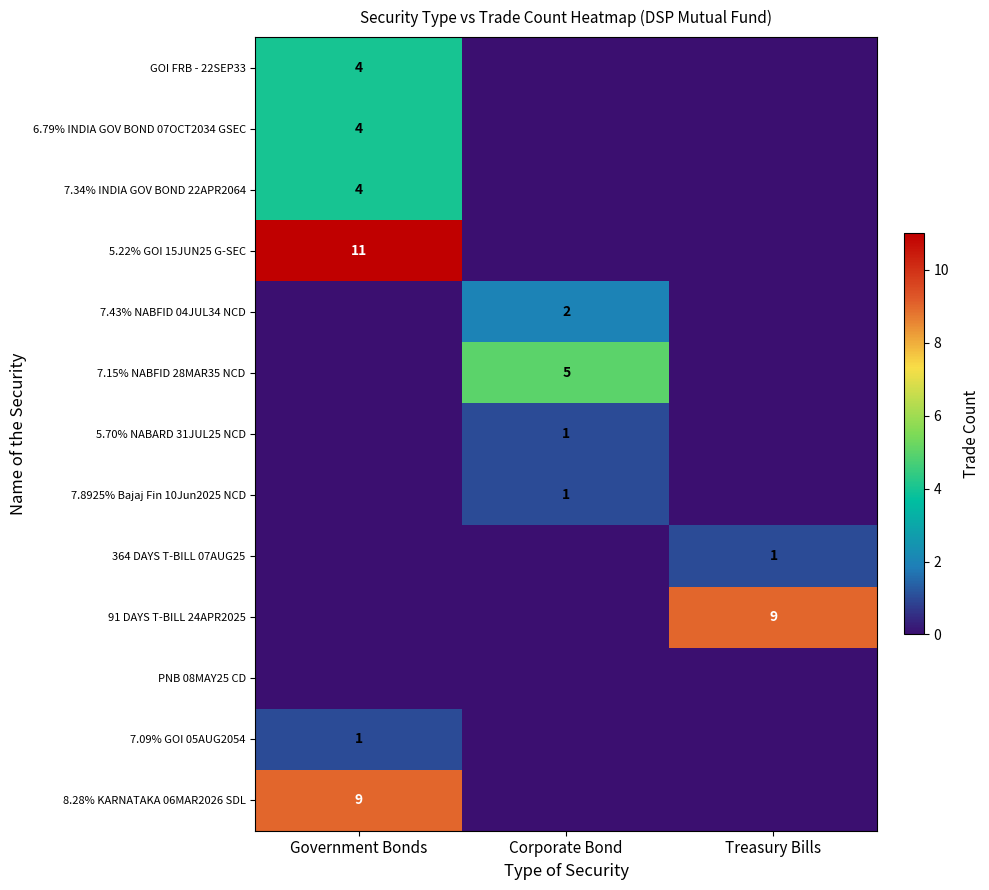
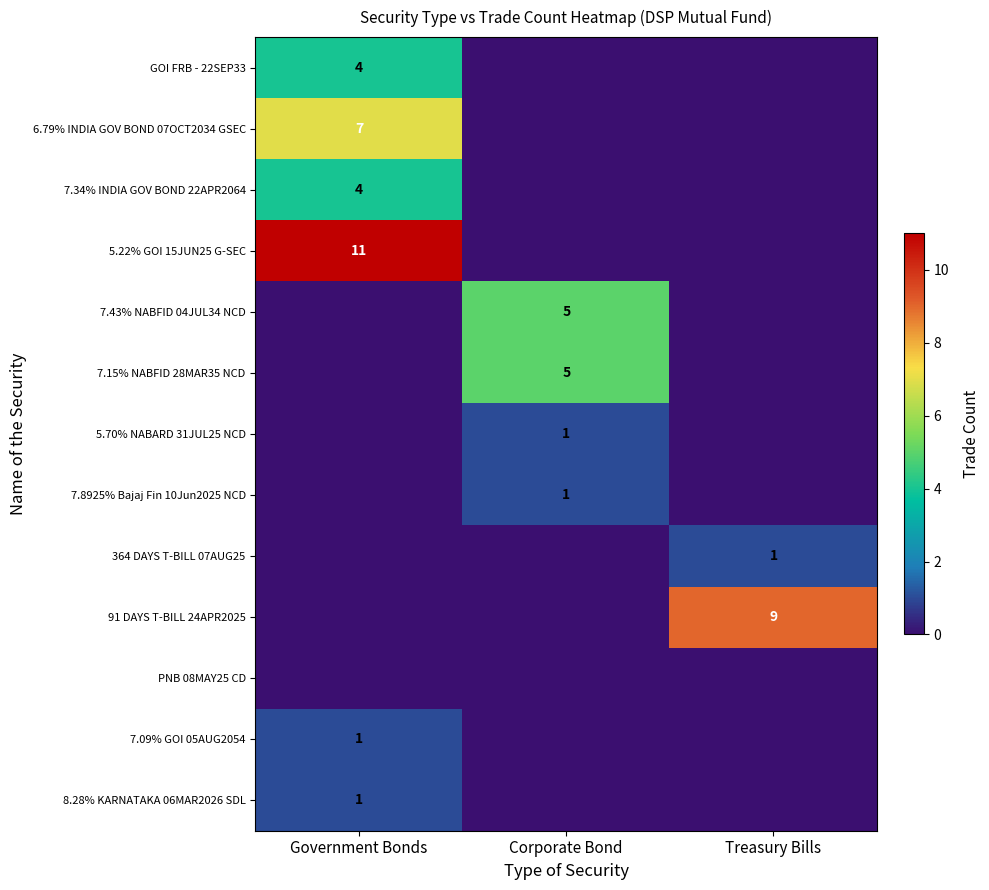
6.79% INDIA GOV BOND 07OCT2034 GSEC, Government Bonds: 4 -> 7
7.43% NABFID 04JUL34 NCD, Corporate Bond: 2 -> 5
8.28% KARNATAKA 06MAR2026 SDL, Government Bonds: 9 -> 1
